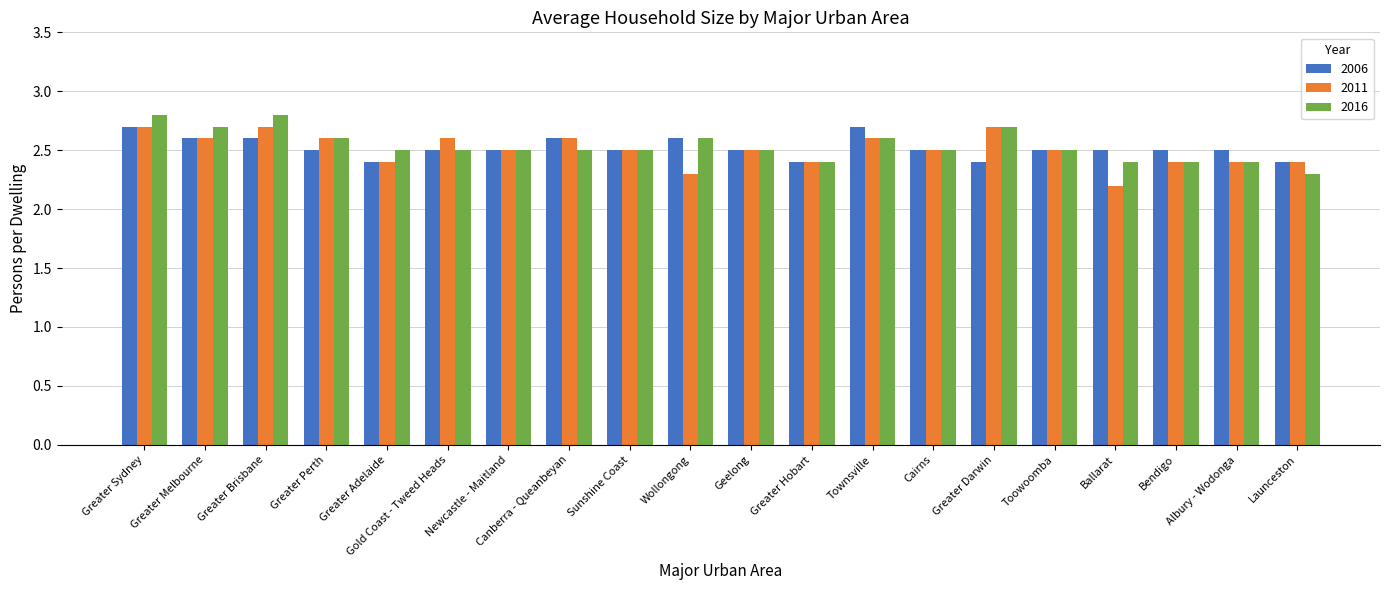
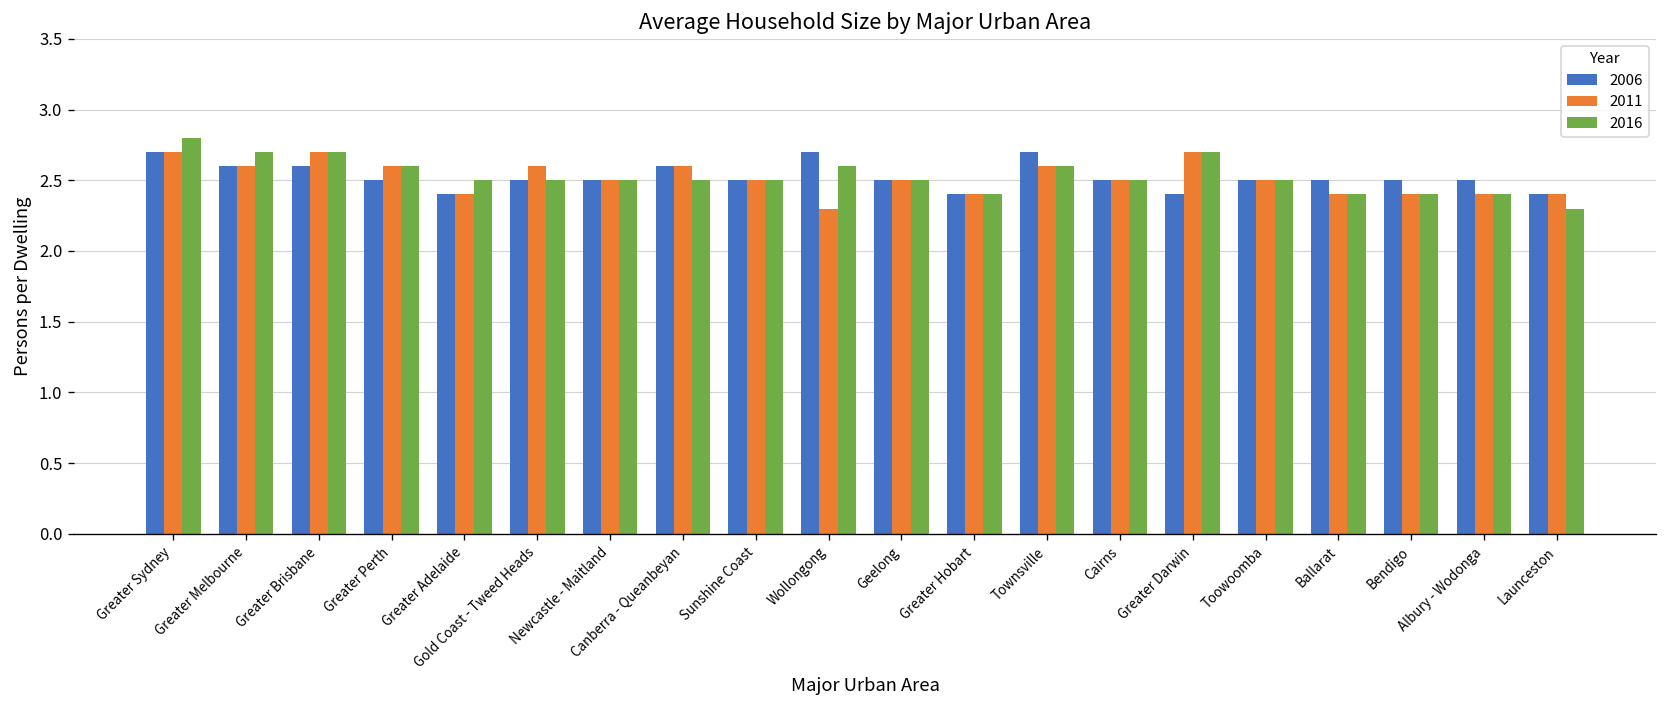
2016, Greater Brisbane: 2.8 -> 2.7
2006, Wollongong: 2.6 -> 2.7
2011, Ballarat: 2.2 -> 2.4
